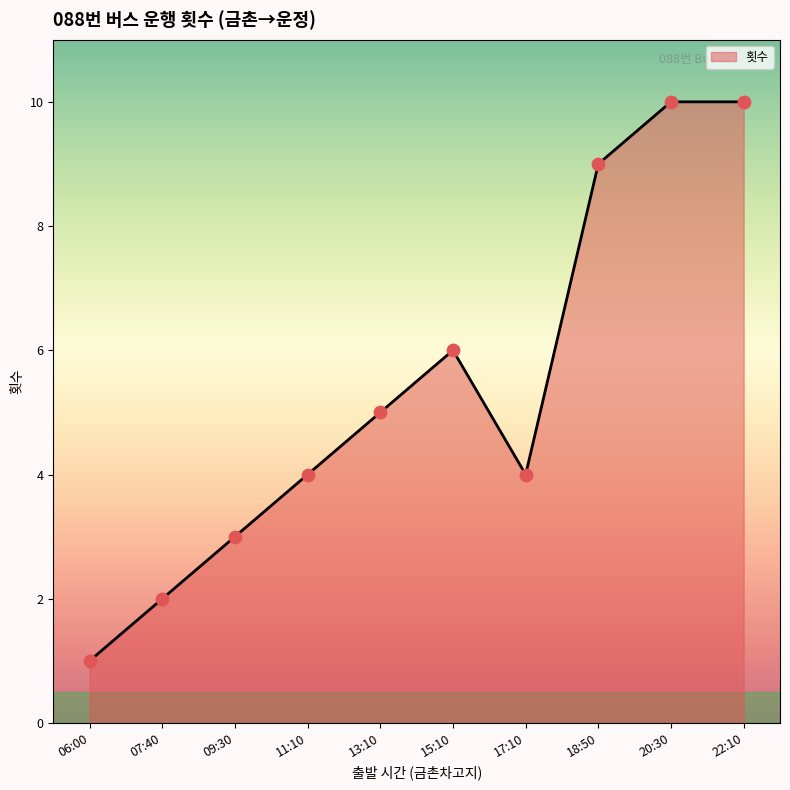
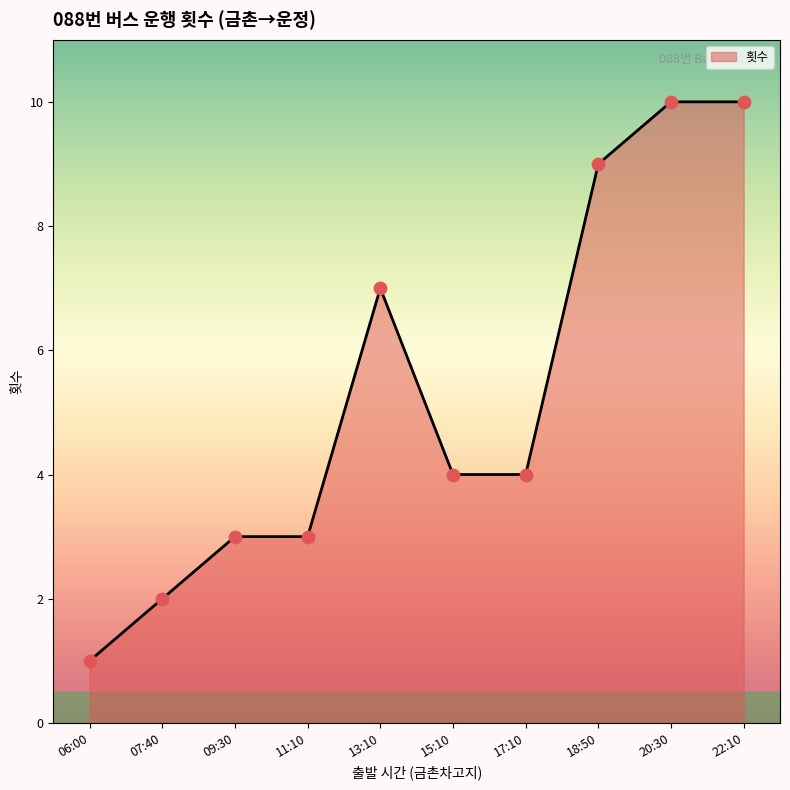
11:10: 4 -> 3
13:10: 5 -> 7
15:10: 6 -> 4
